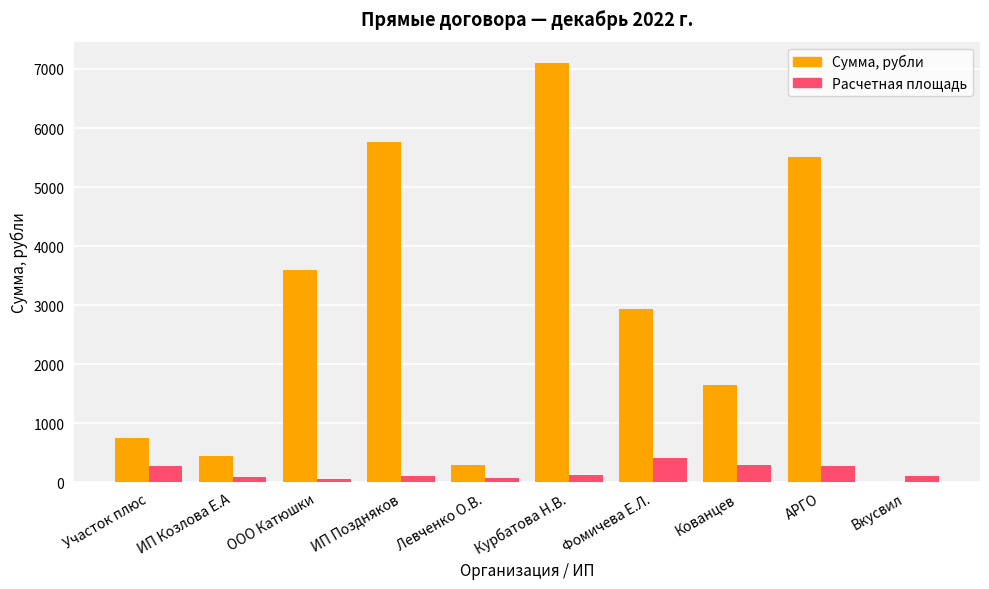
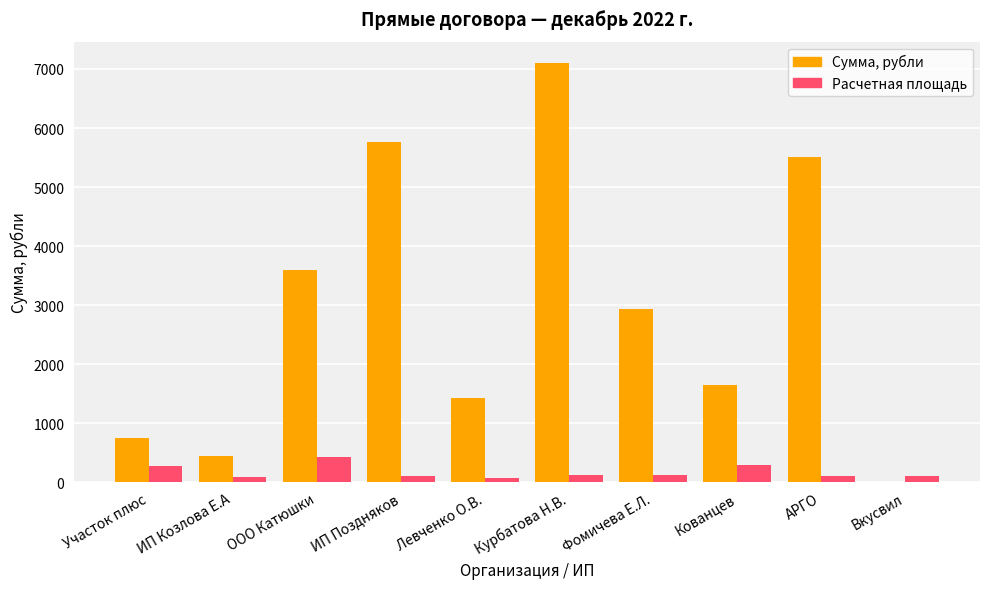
Расчетная площадь, ООО Катюшки: 100 -> 400
Сумма, рубли, Левченко О.В.: 300 -> 1400
Расчетная площадь, Фомичева Е.Л.: 400 -> 100
Расчетная площадь, АРГО: 300 -> 100
